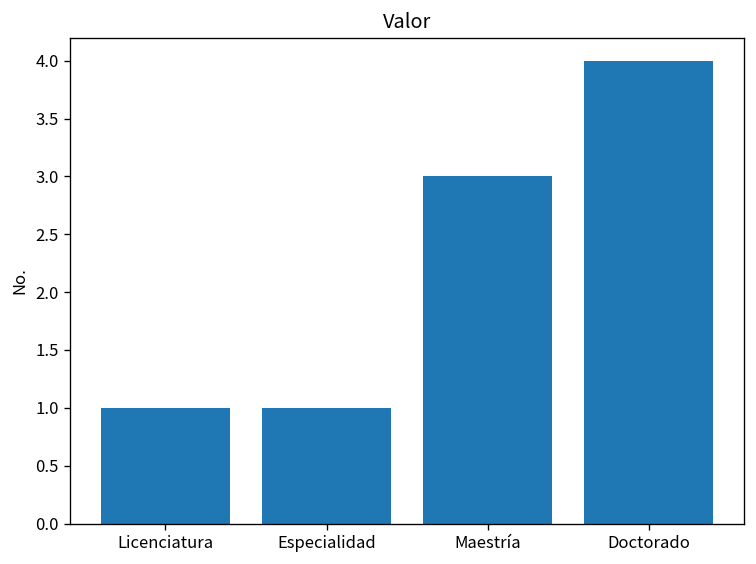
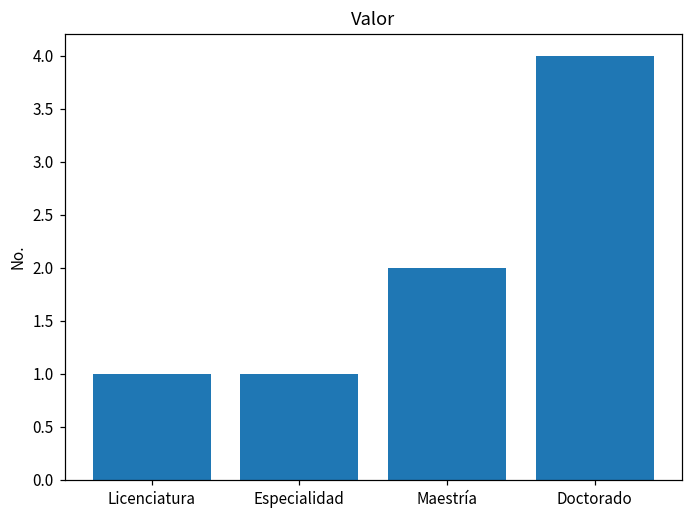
Maestría: 3 -> 2
